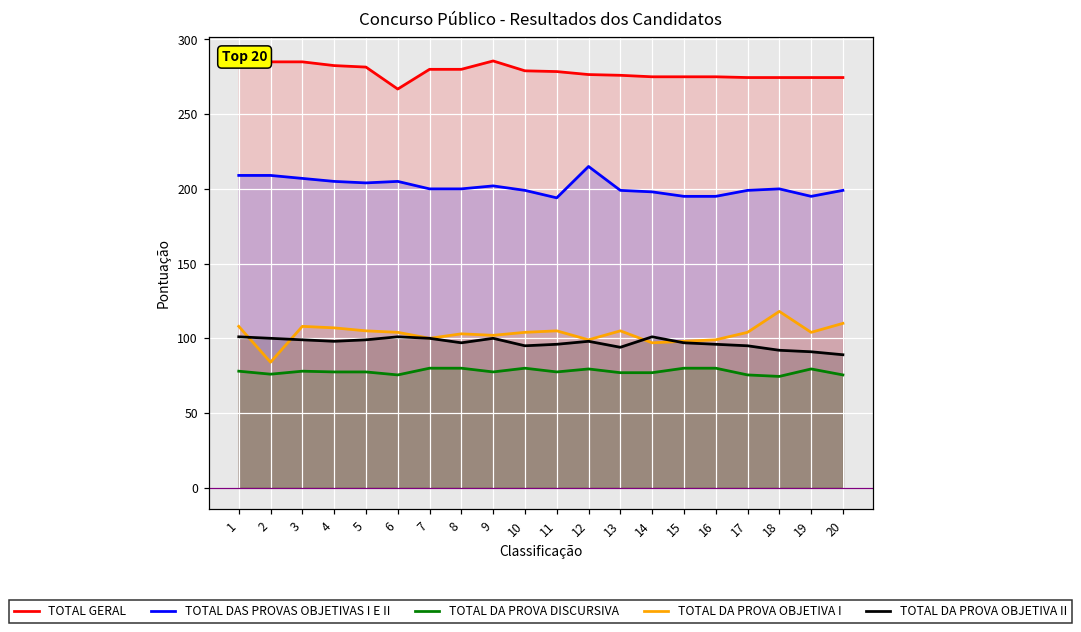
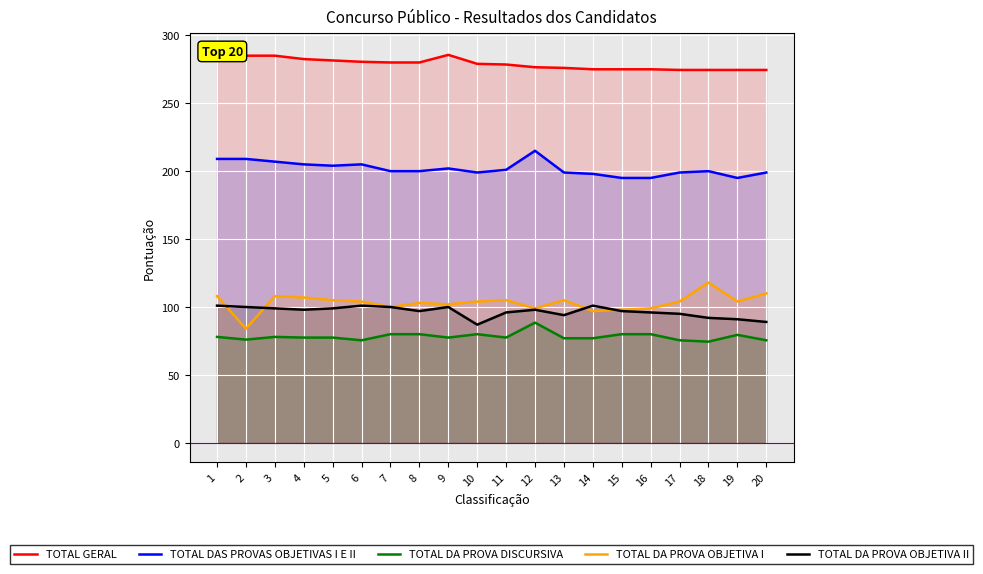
TOTAL GERAL, 6: 267 -> 281
TOTAL DA PROVA OBJETIVA II, 10: 95 -> 87
TOTAL DAS PROVAS OBJETIVAS I E II, 11: 194 -> 201
TOTAL DA PROVA DISCURSIVA, 12: 80 -> 89
